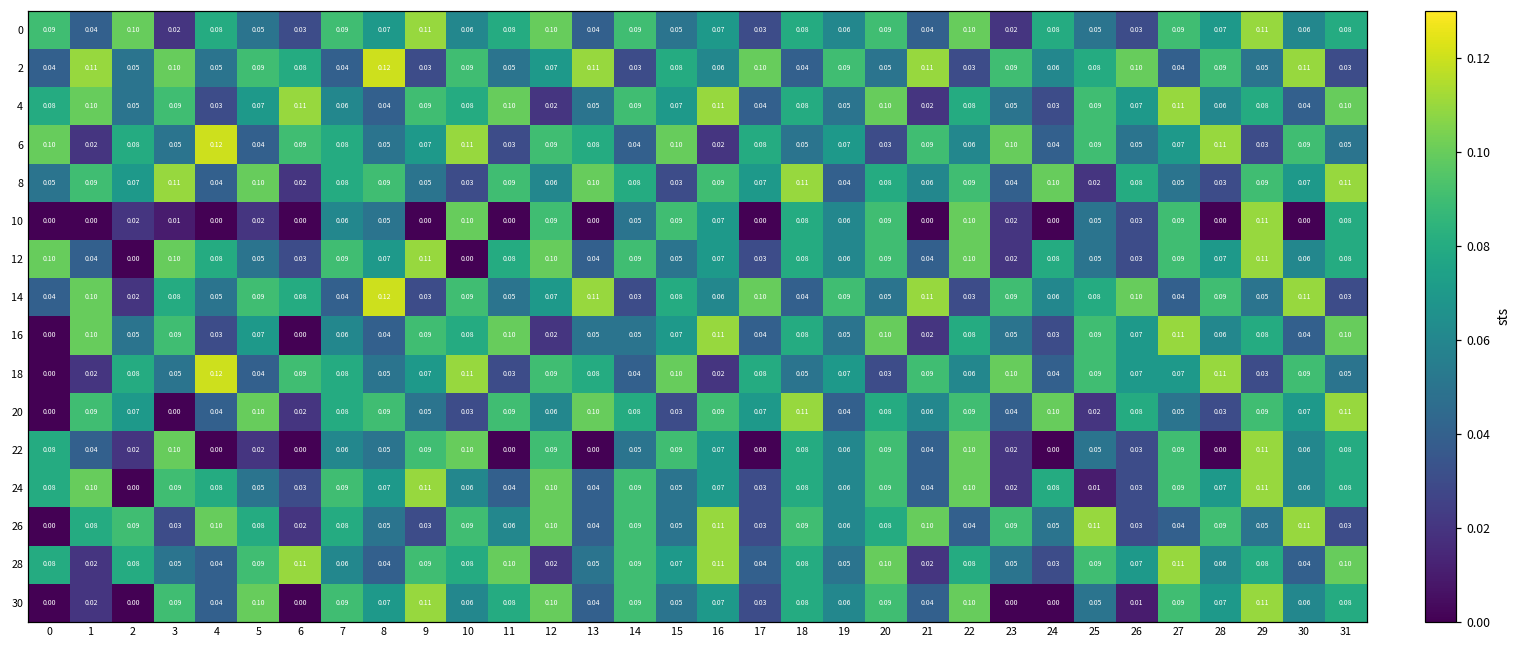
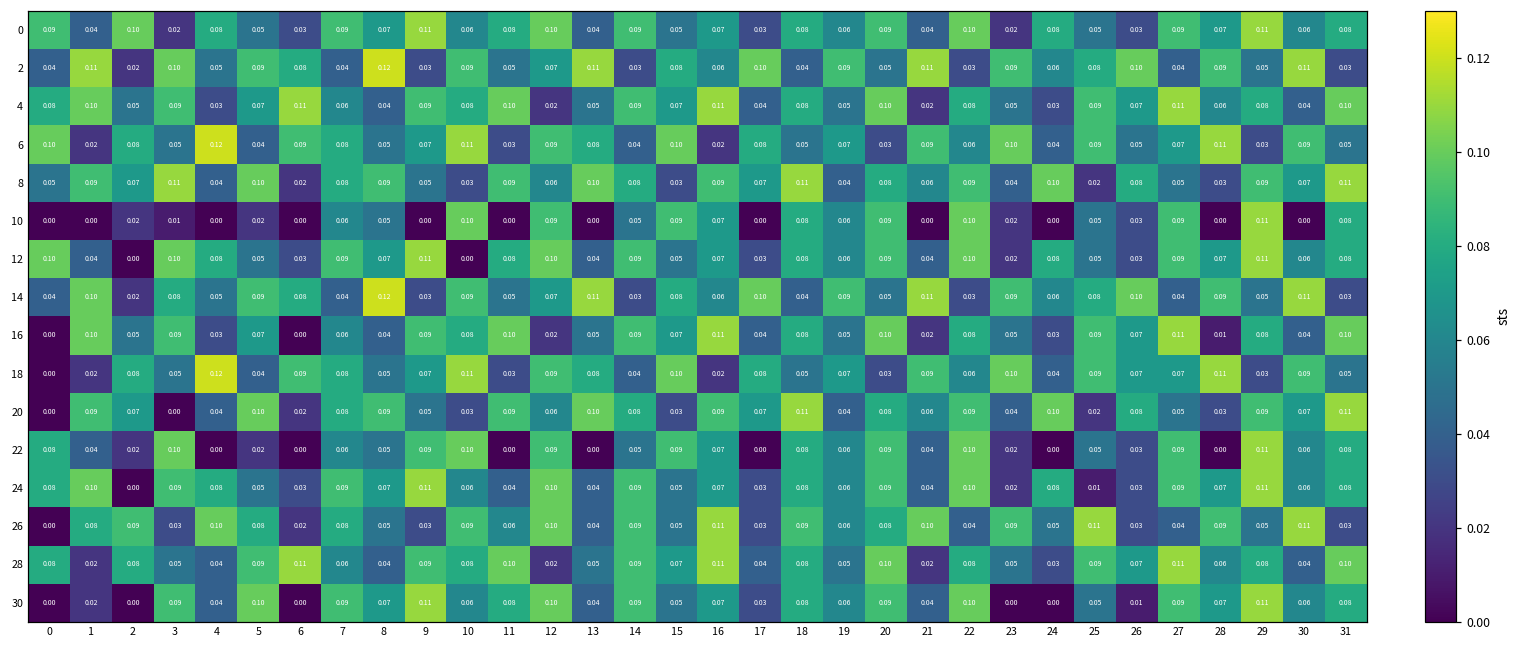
2, 2: 0.05 -> 0.02
16, 14: 0.05 -> 0.09
16, 28: 0.06 -> 0.01
